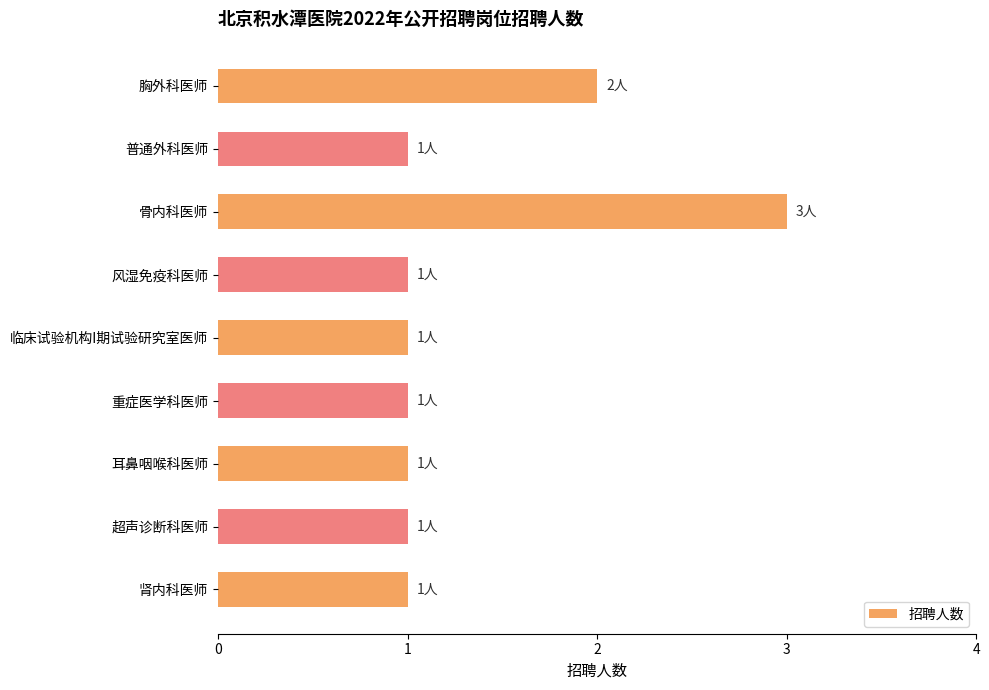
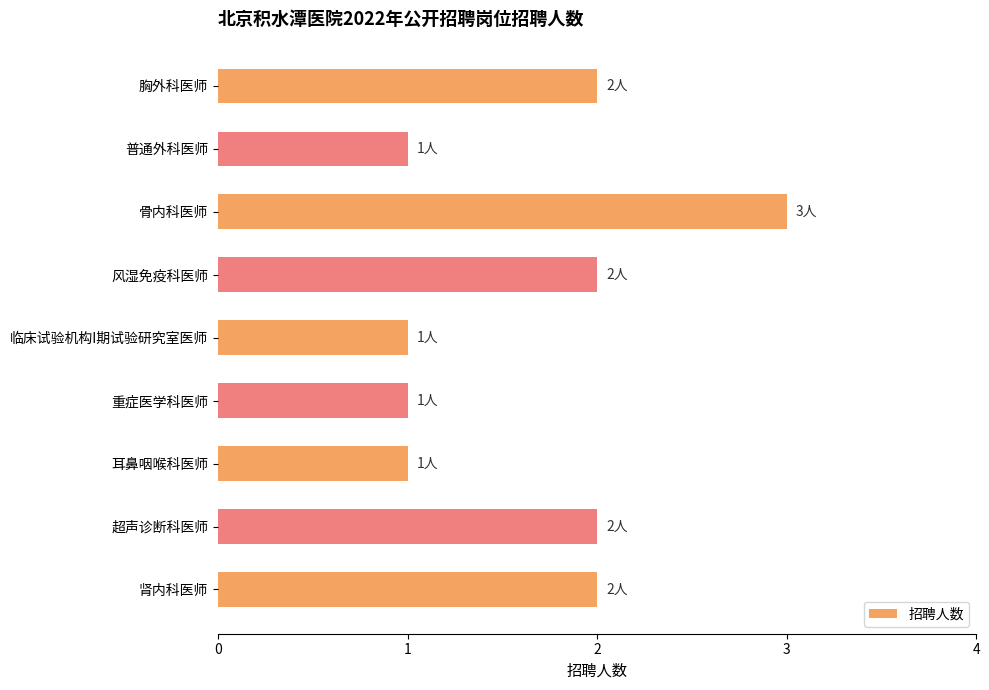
风湿免疫科医师: 1人 -> 2人
超声诊断科医师: 1人 -> 2人
肾内科医师: 1人 -> 2人
